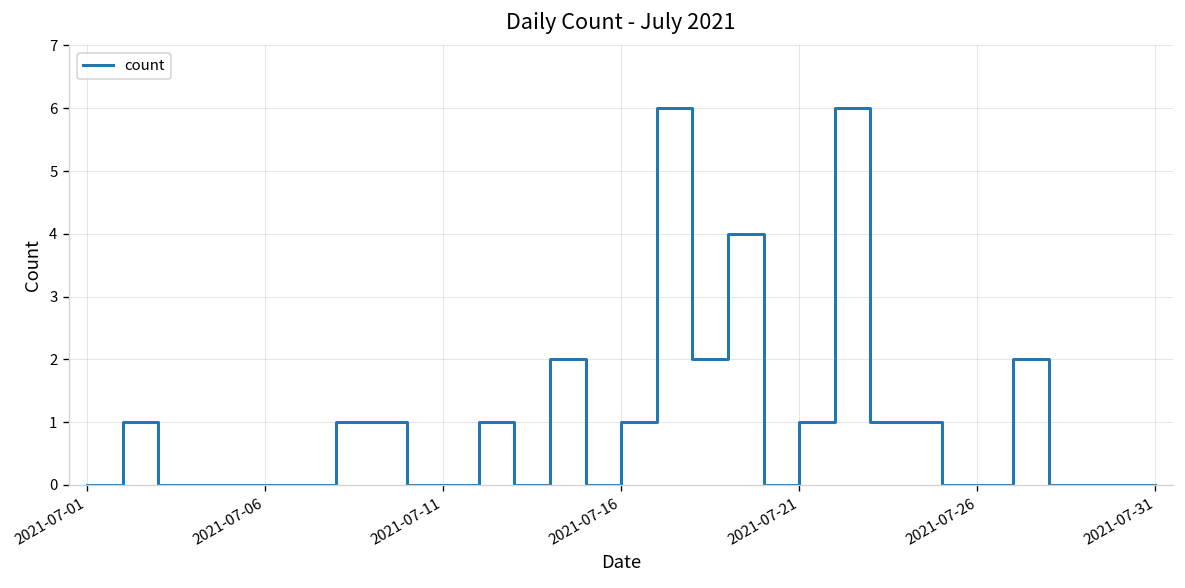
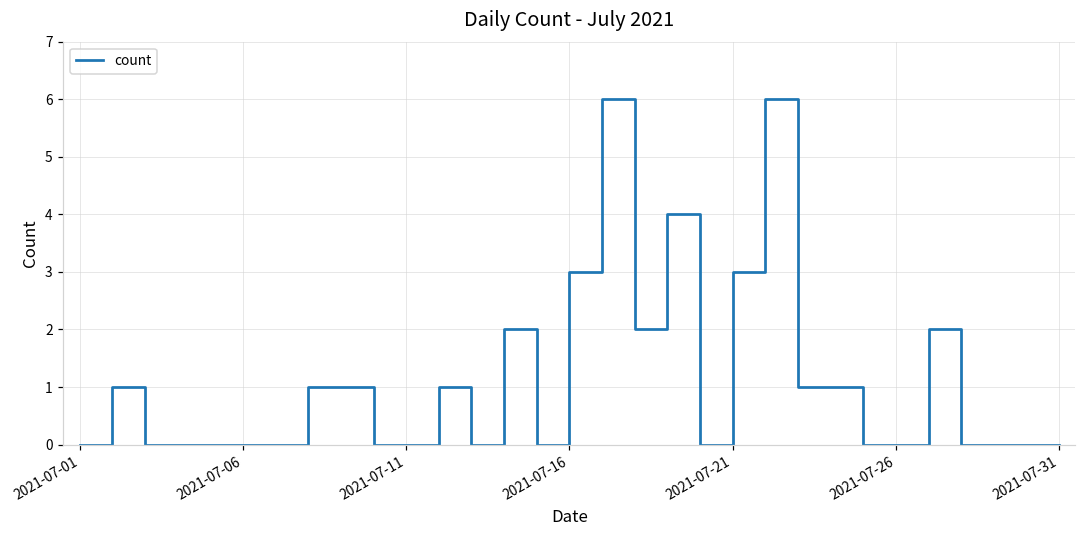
2021-07-16: 1 -> 3
2021-07-21: 1 -> 3
